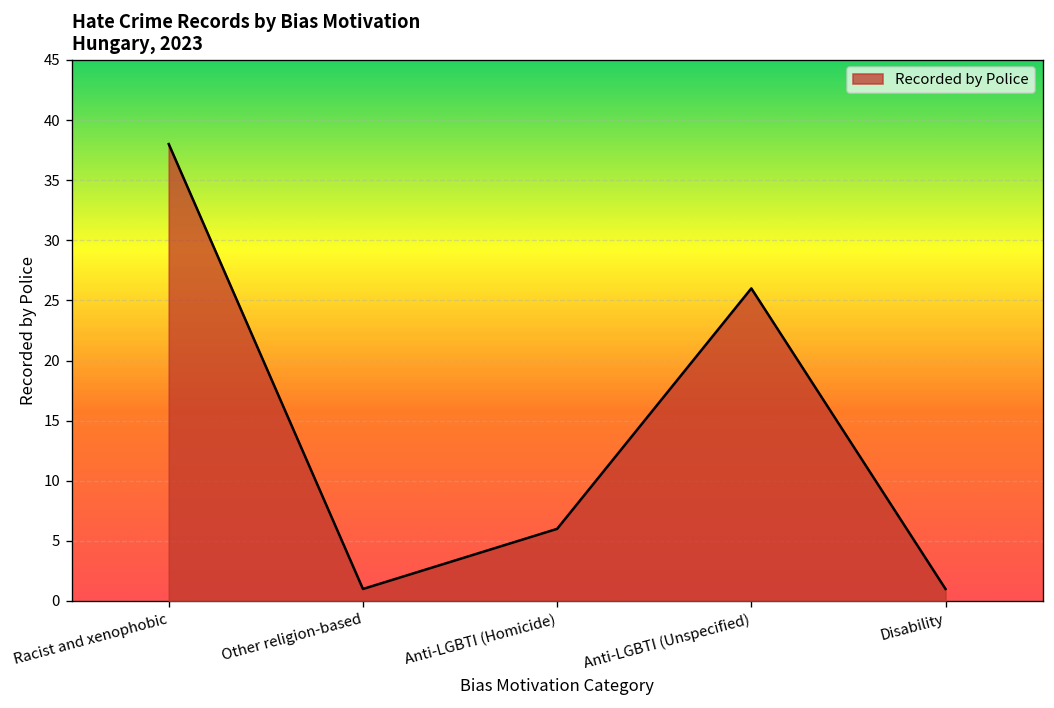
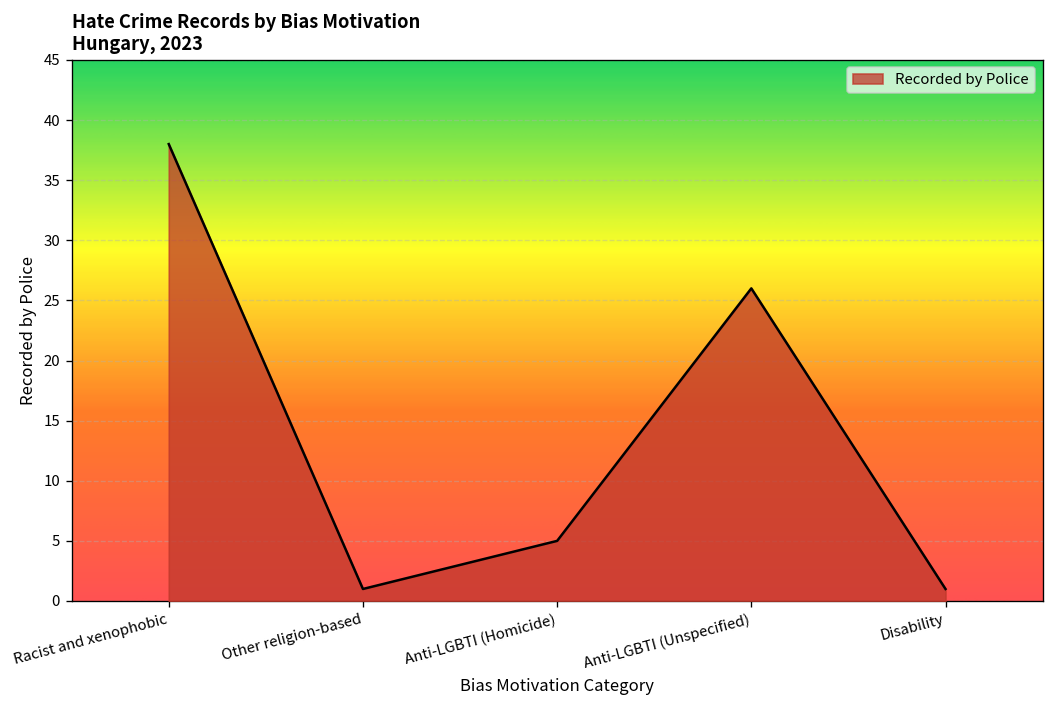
Anti-LGBTI (Homicide): 6 -> 5
